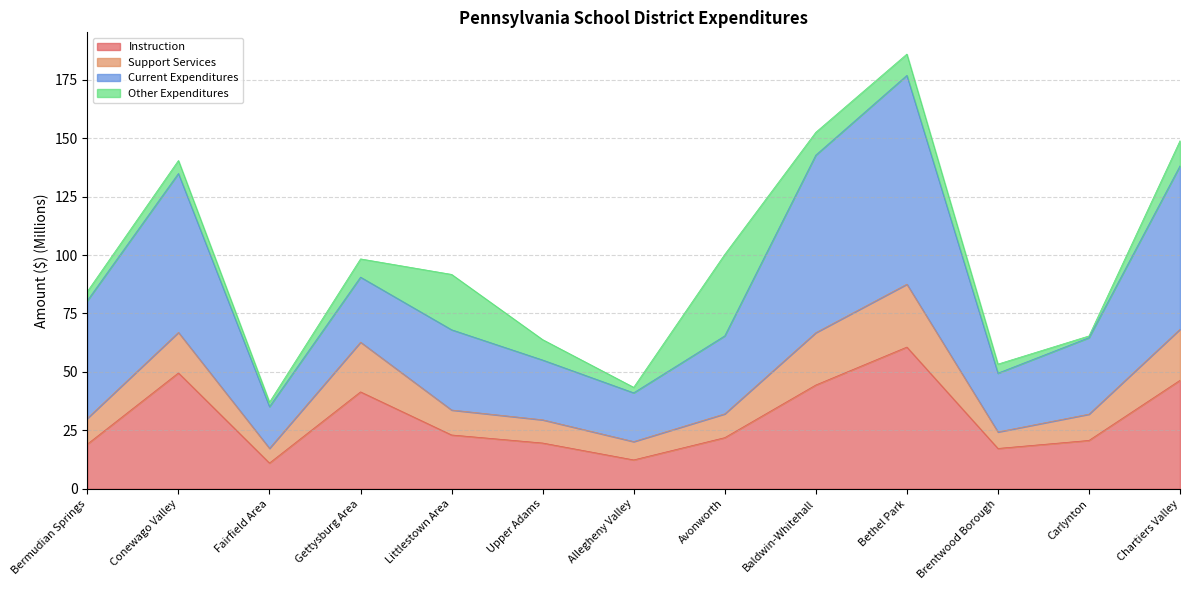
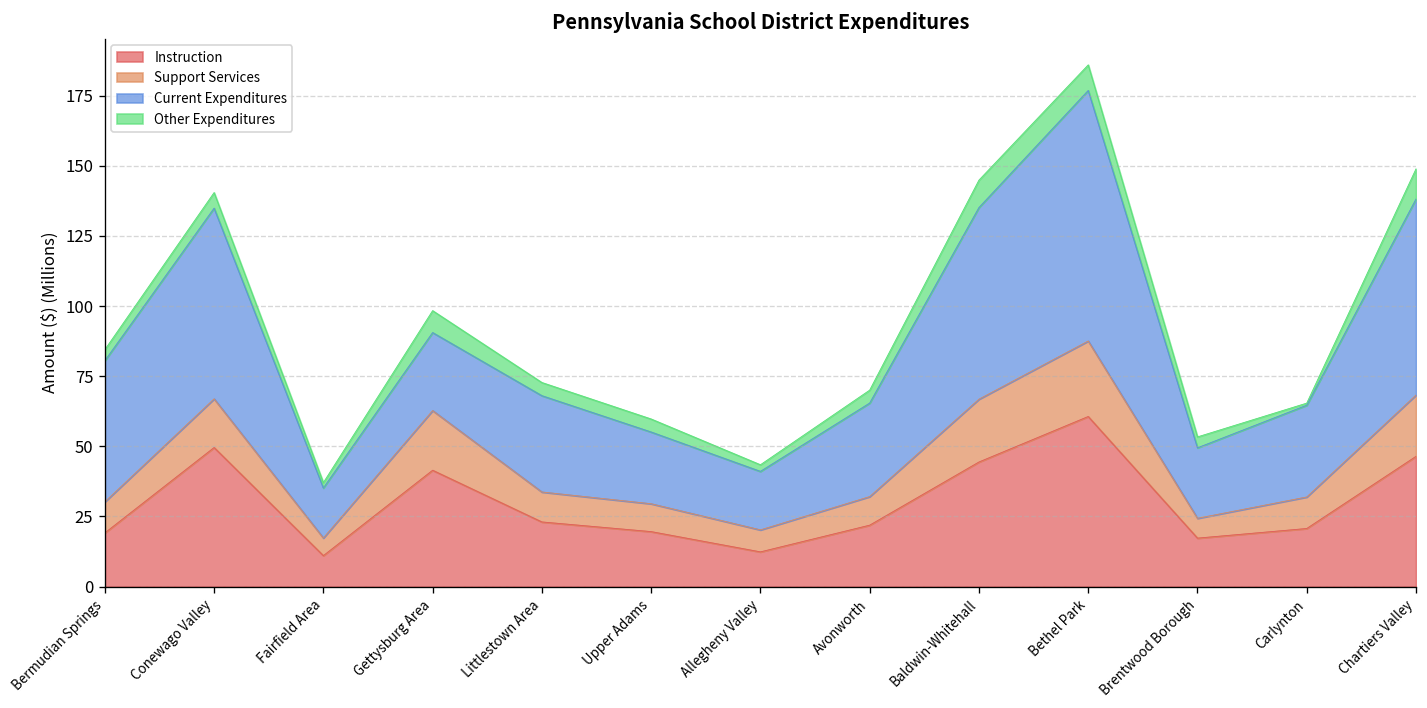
Other Expenditures, Littlestown Area: 24 -> 5
Other Expenditures, Upper Adams: 9 -> 5
Other Expenditures, Avonworth: 35 -> 5
Current Expenditures, Baldwin-Whitehall: 76 -> 68
